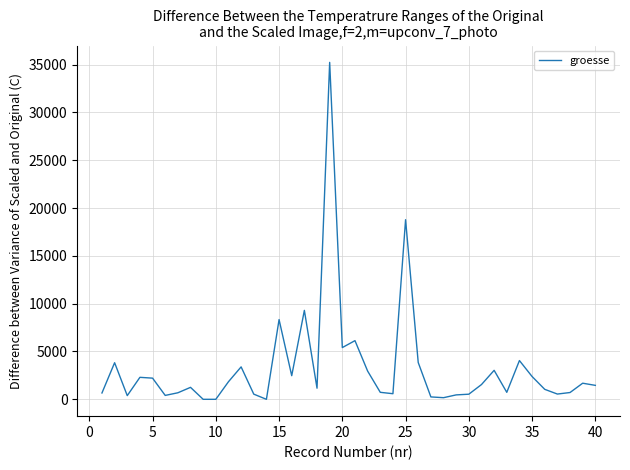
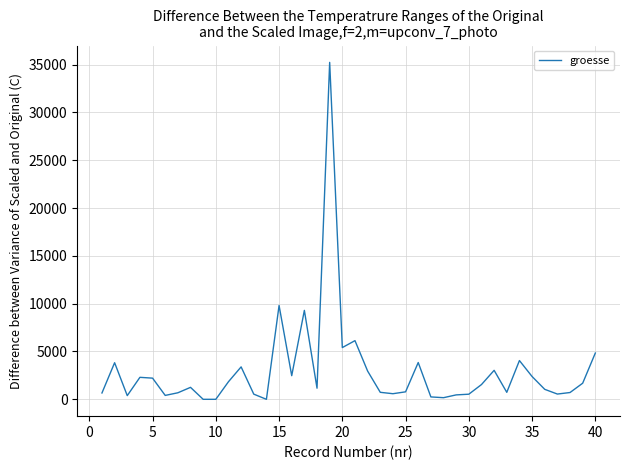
15: 8000 -> 10000
25: 19000 -> 1000
40: 1000 -> 5000
